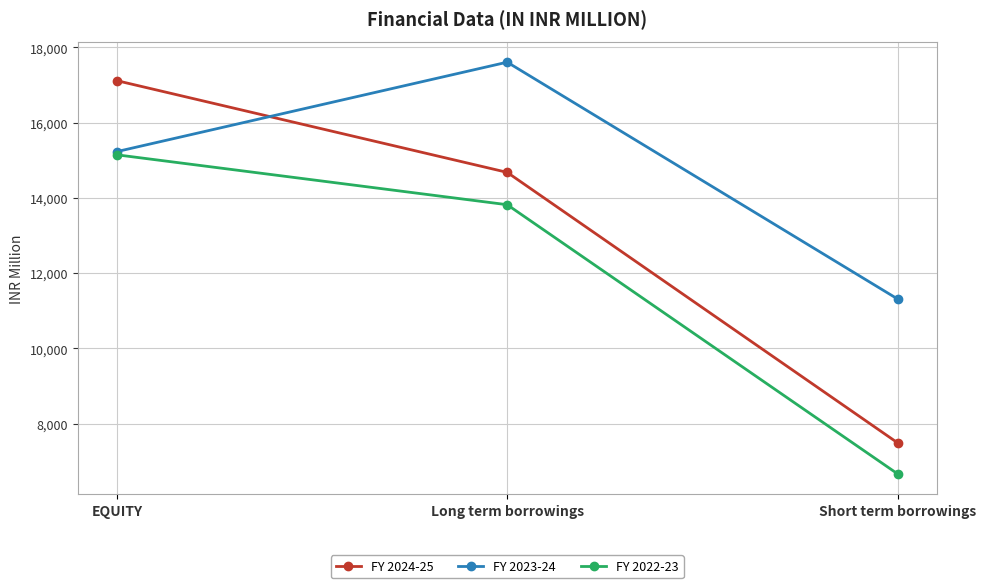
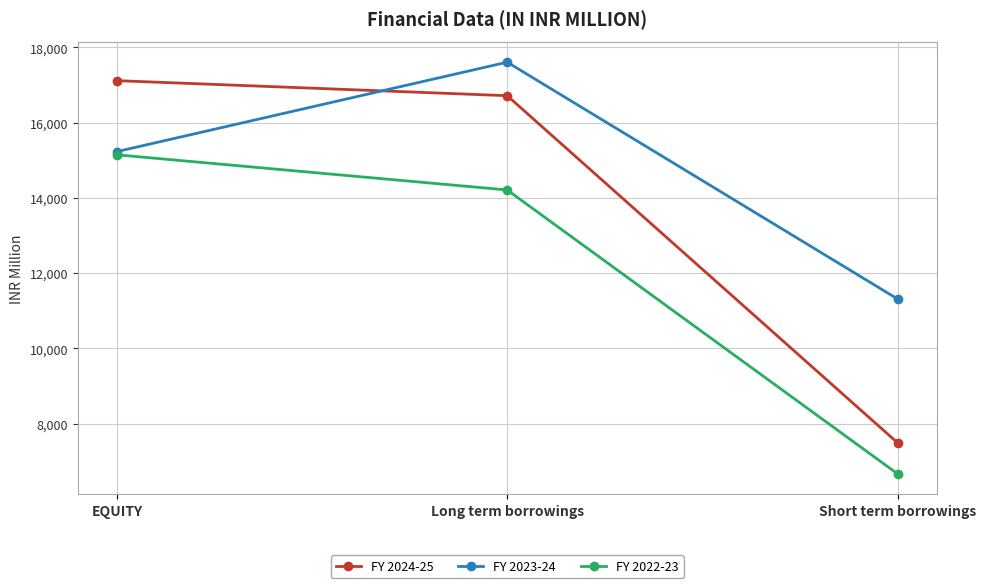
FY 2024-25, Long term borrowings: 14,700 -> 16,700
FY 2022-23, Long term borrowings: 13,800 -> 14,200
